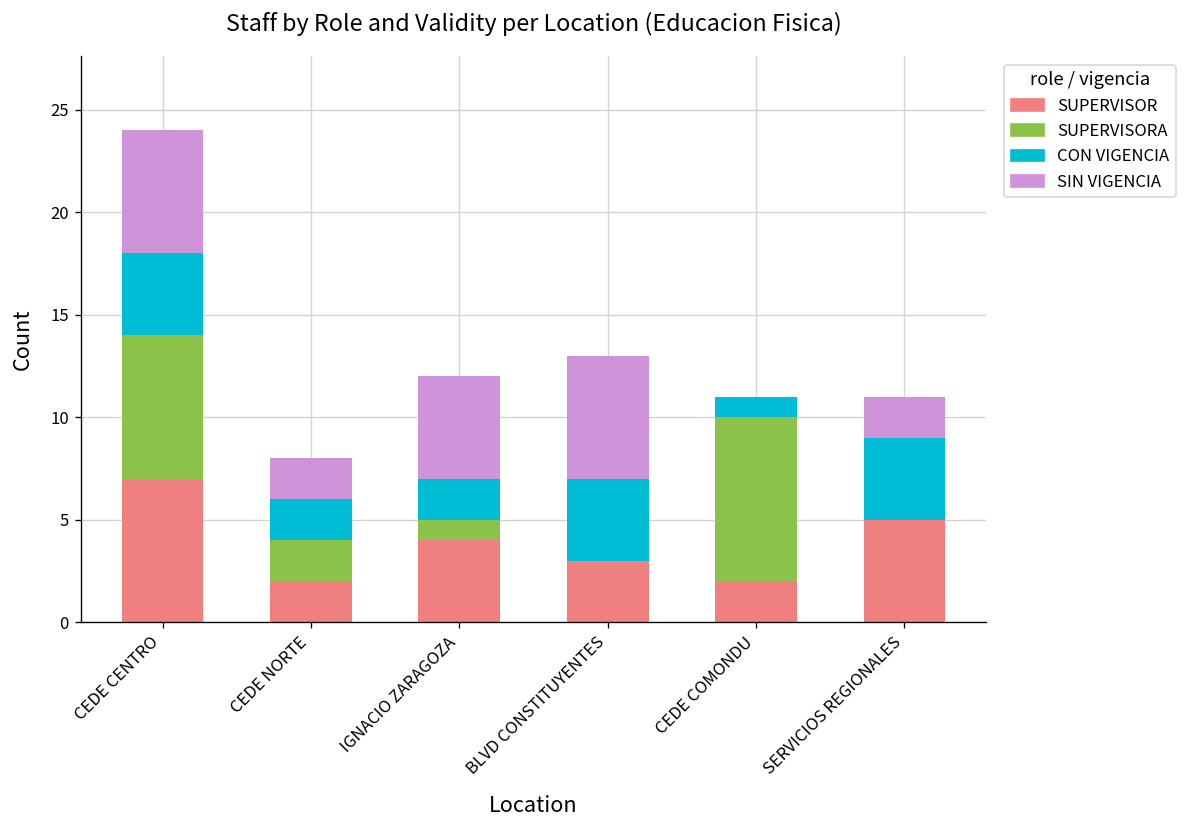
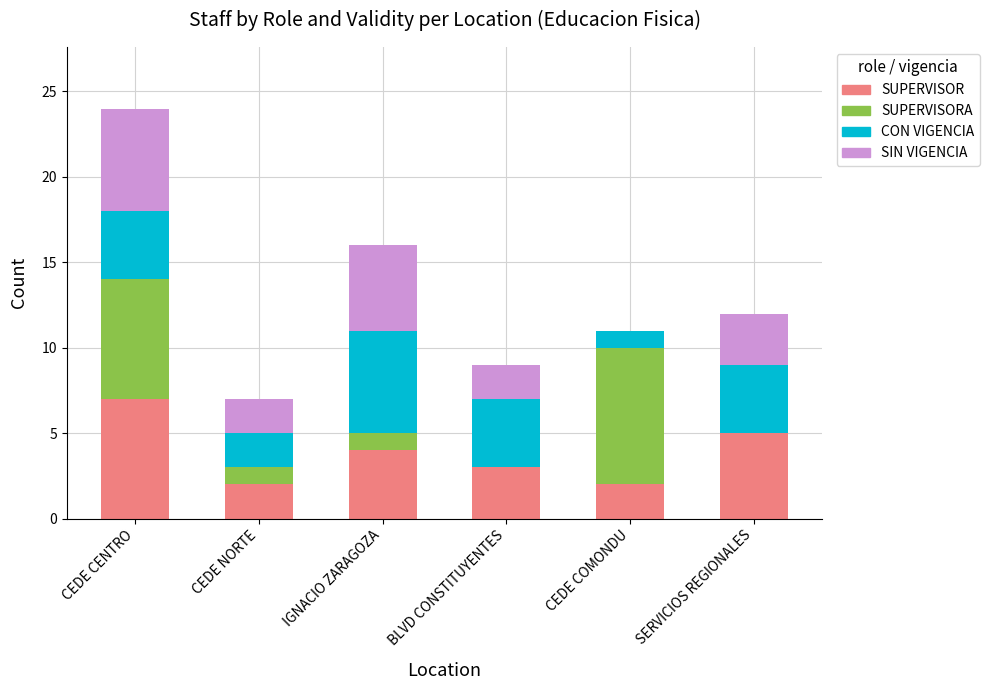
SUPERVISORA, CEDE NORTE: 2 -> 1
CON VIGENCIA, IGNACIO ZARAGOZA: 2 -> 6
SIN VIGENCIA, BLVD CONSTITUYENTES: 6 -> 2
SIN VIGENCIA, SERVICIOS REGIONALES: 2 -> 3
